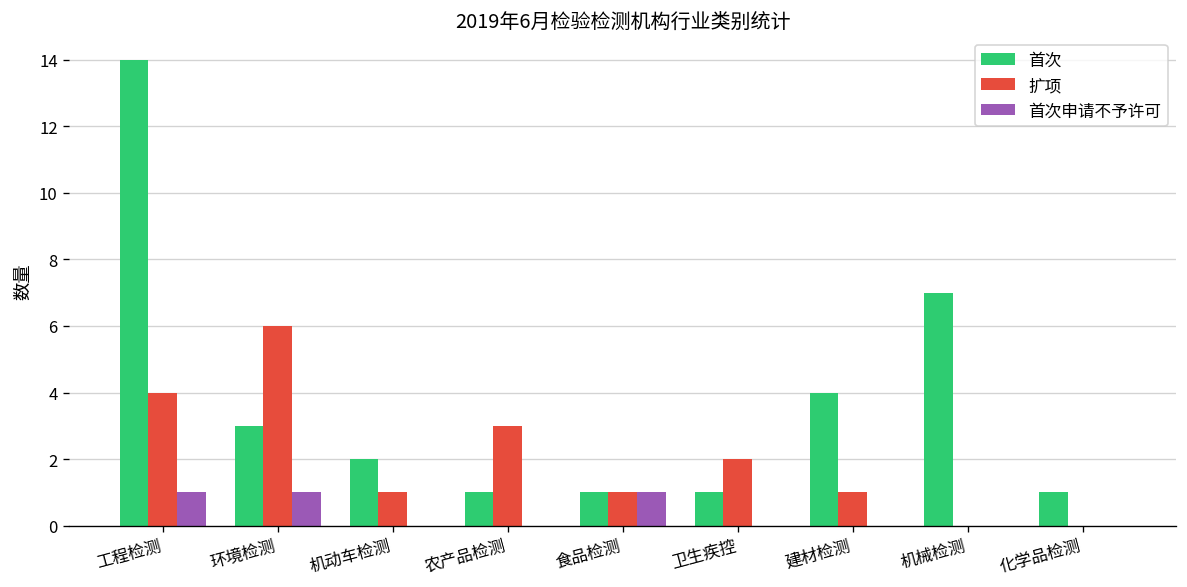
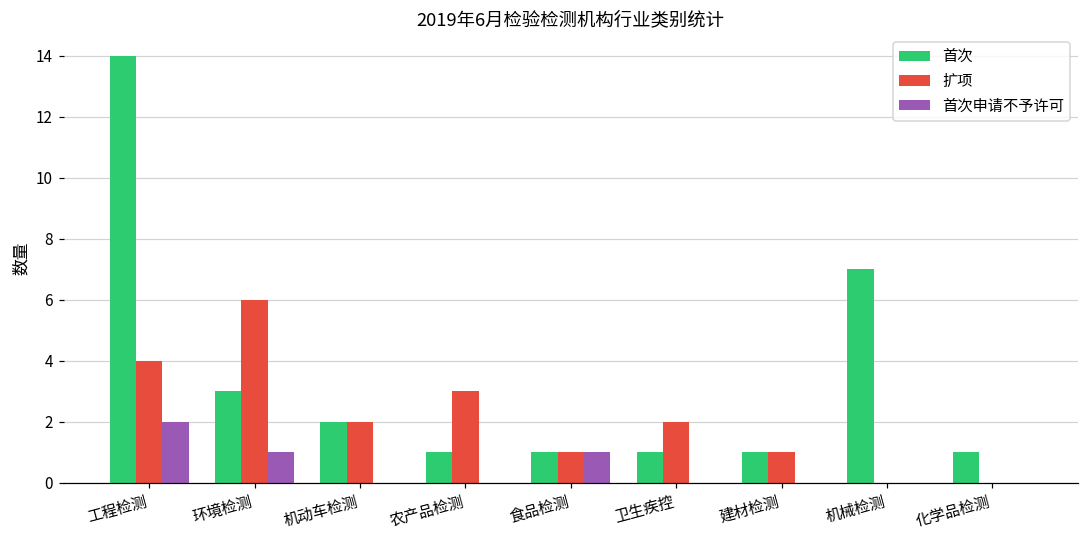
首次申请不予许可, 工程检测: 1 -> 2
扩项, 机动车检测: 1 -> 2
首次, 建材检测: 4 -> 1
